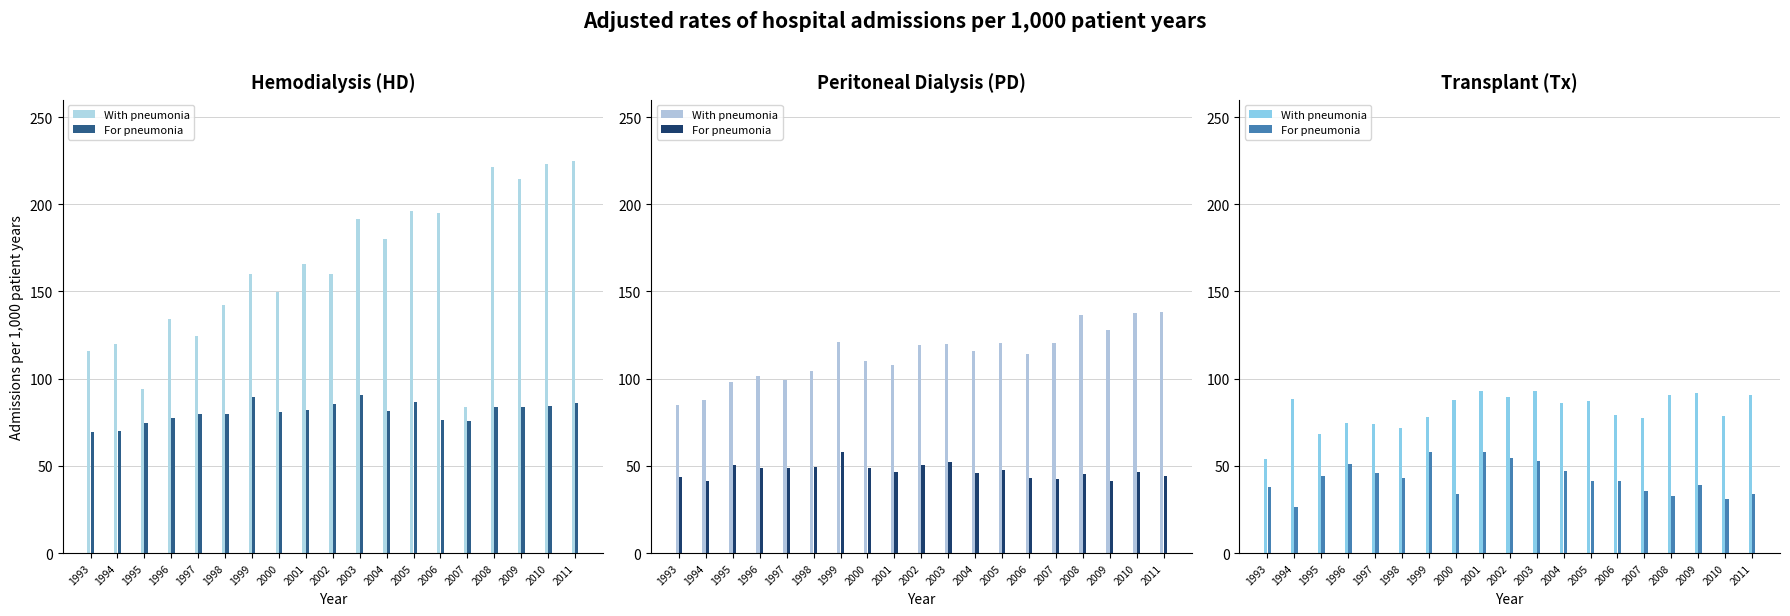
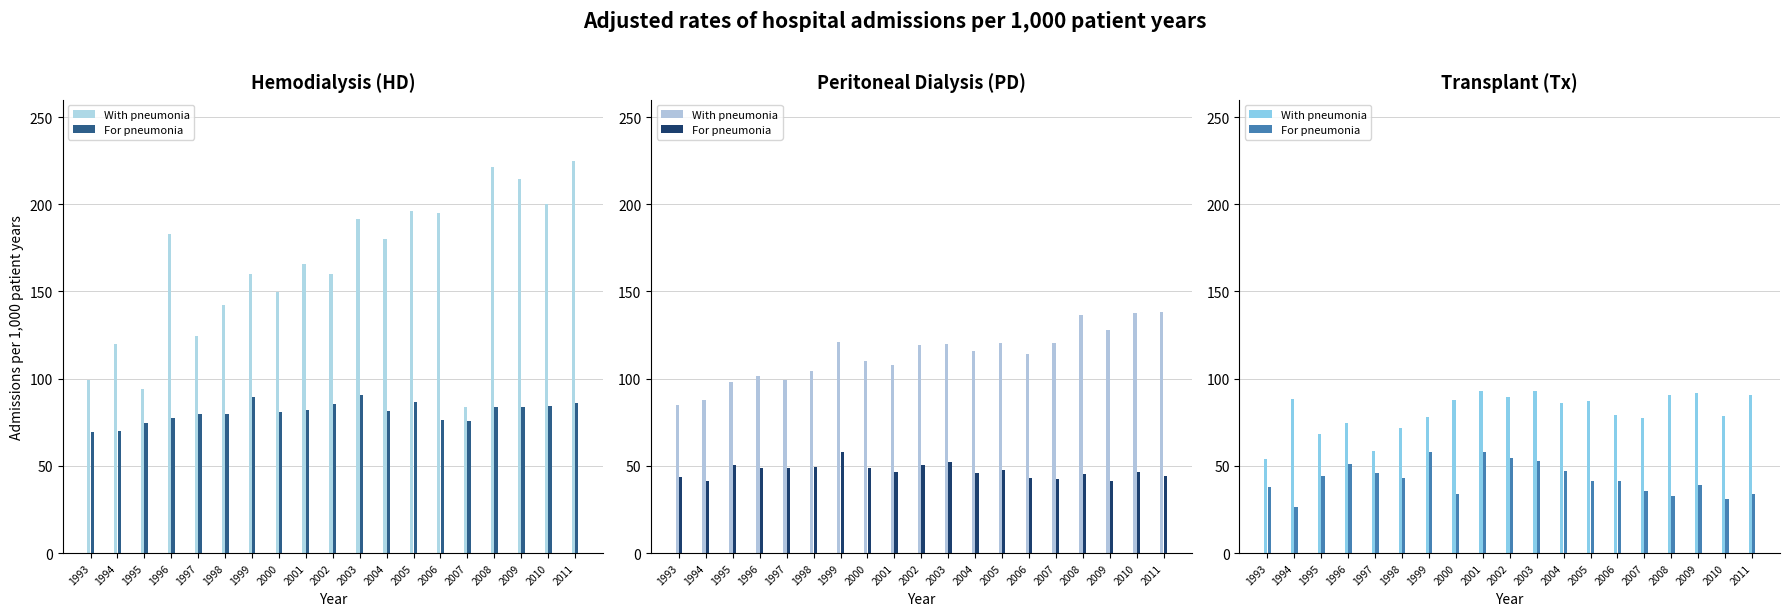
Hemodialysis (HD), With pneumonia, 1993: 116 -> 99
Hemodialysis (HD), With pneumonia, 1996: 134 -> 183
Hemodialysis (HD), With pneumonia, 2010: 223 -> 200
Transplant (Tx), With pneumonia, 1997: 74 -> 58
